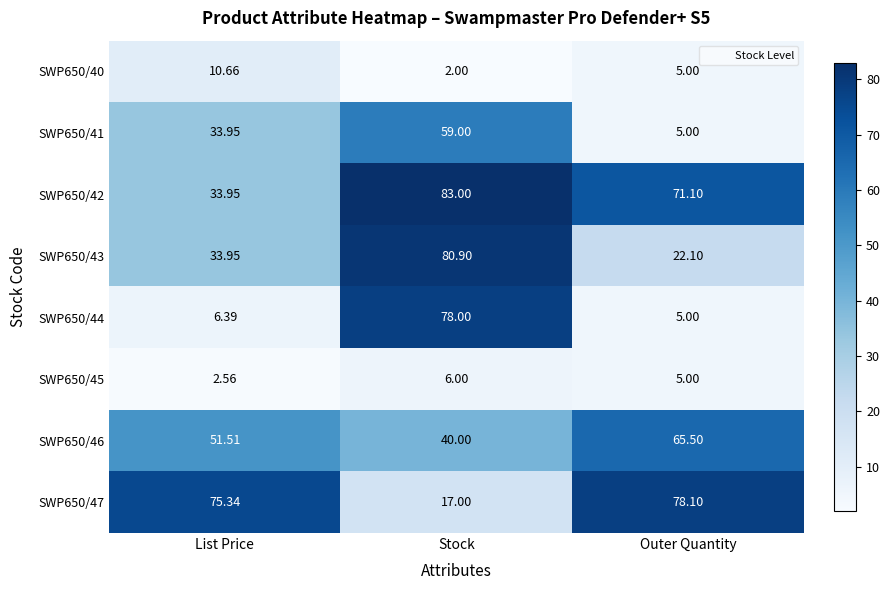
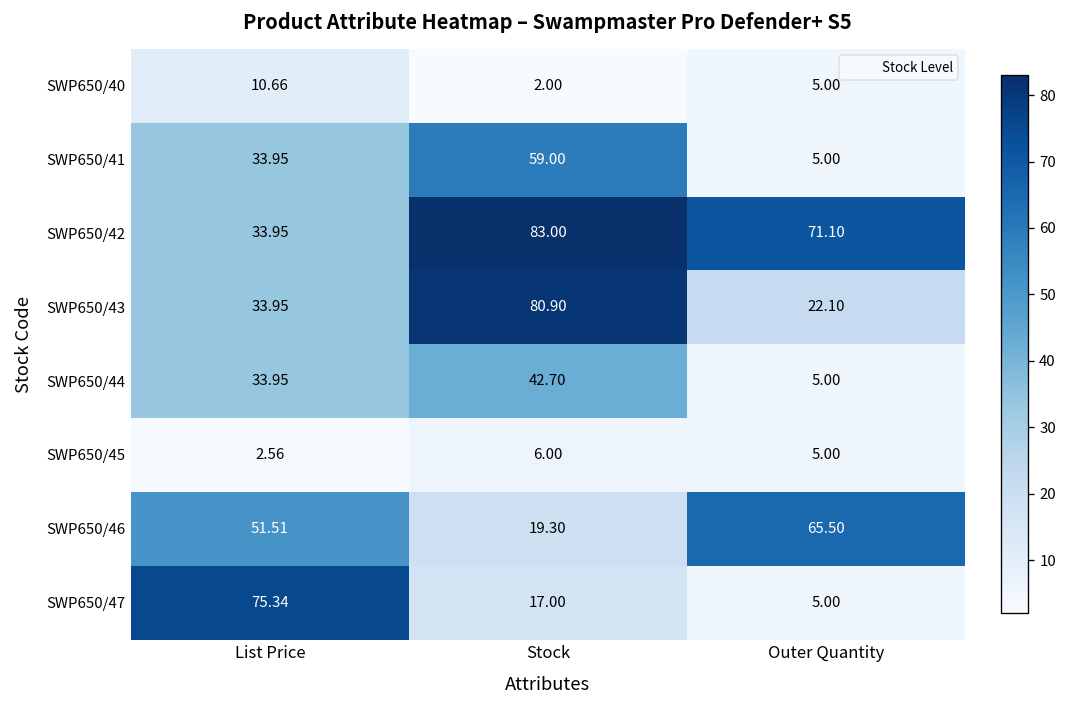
SWP650/44, List Price: 6.39 -> 33.95
SWP650/44, Stock: 78.00 -> 42.70
SWP650/46, Stock: 40.00 -> 19.30
SWP650/47, Outer Quantity: 78.10 -> 5.00
